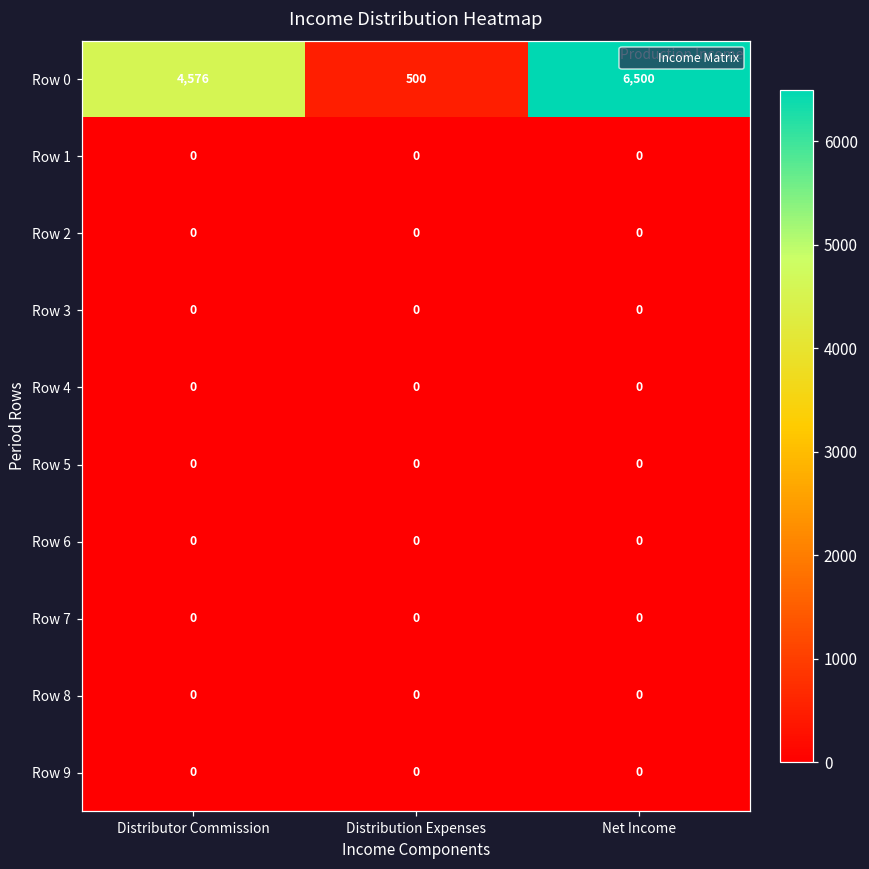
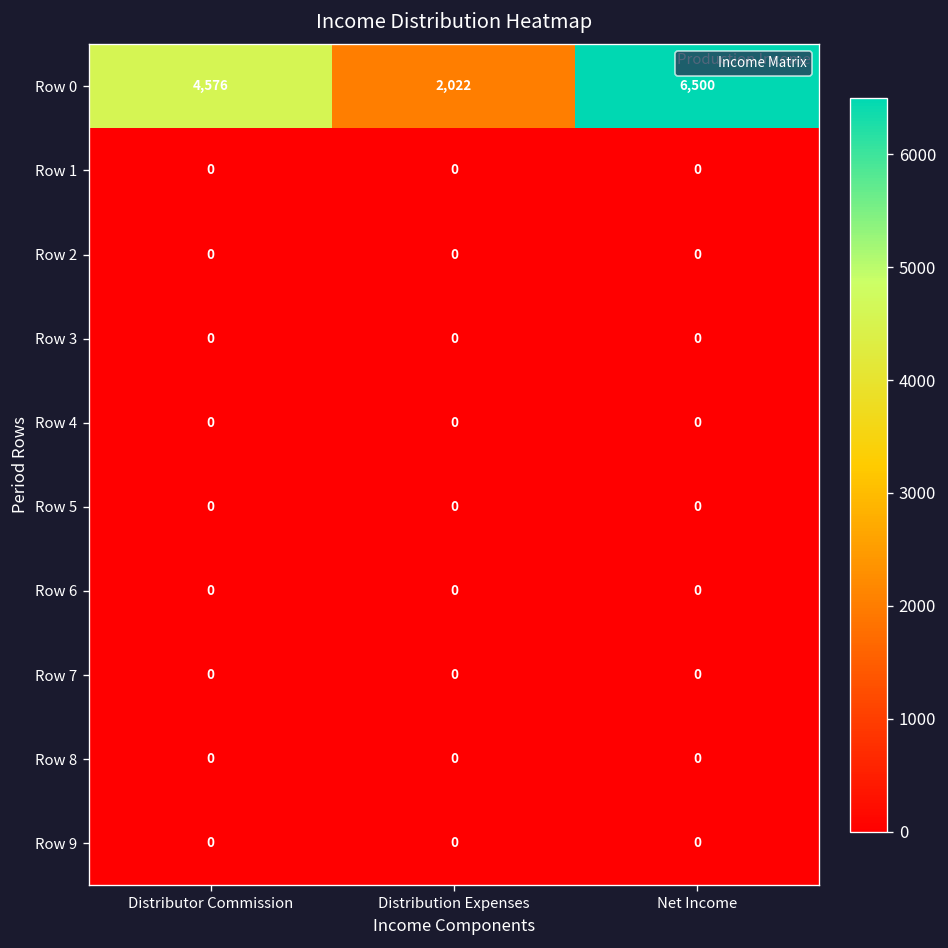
Row 0, Distribution Expenses: 500 -> 2,022
